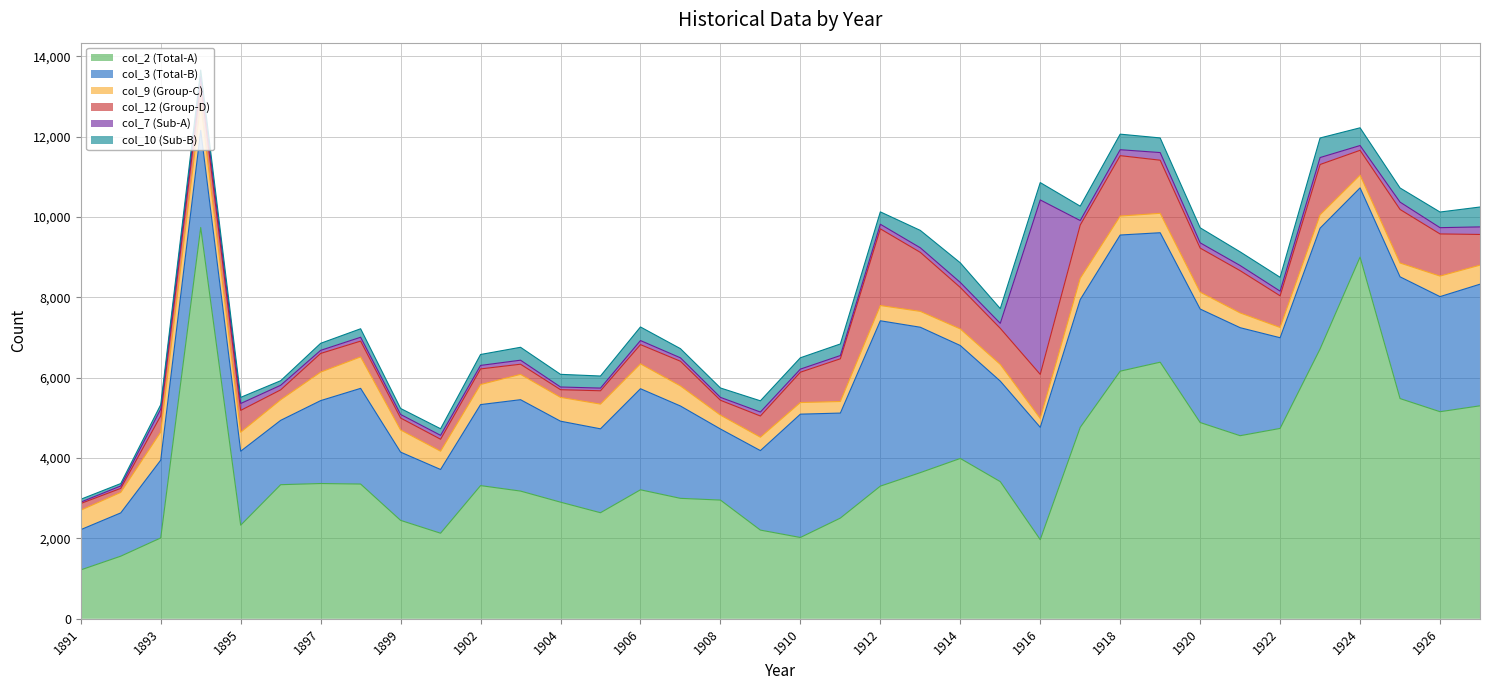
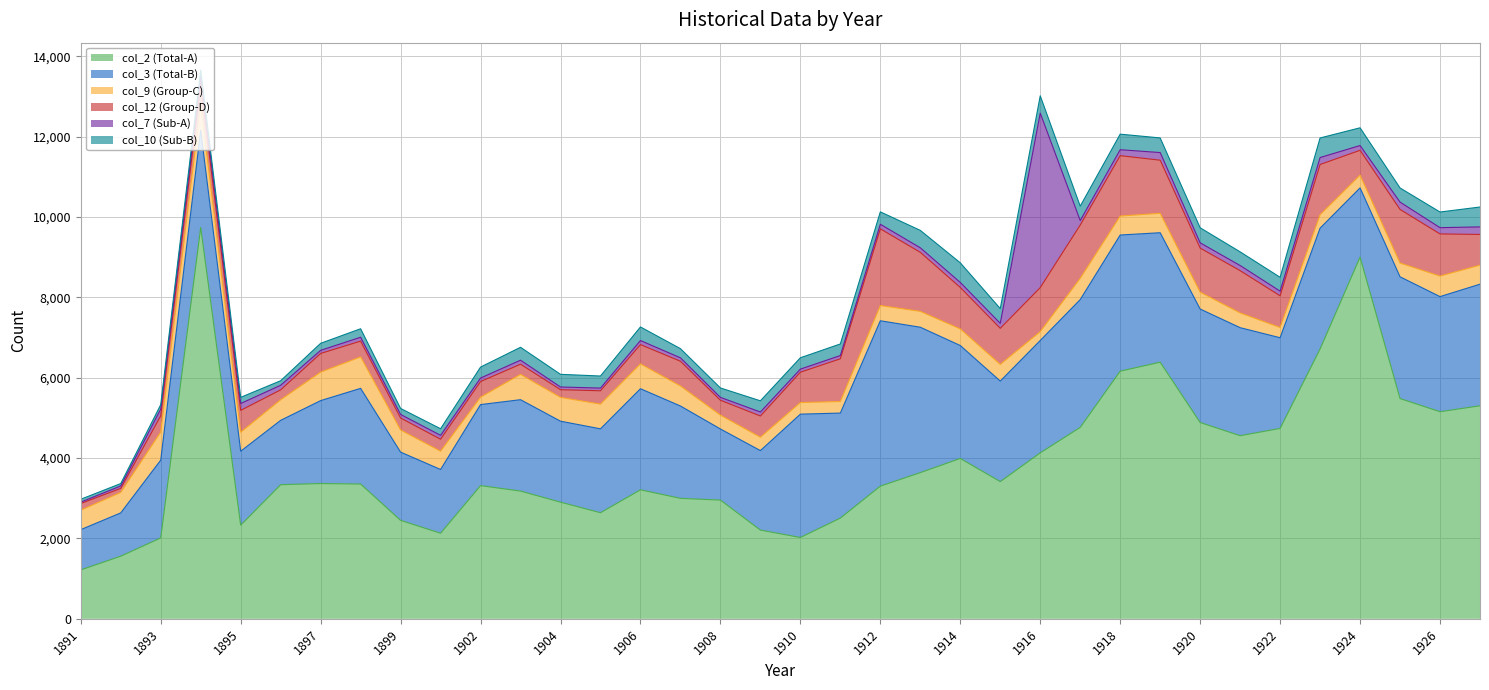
col_9 (Group-C), 1902: 500 -> 200
col_2 (Total-A), 1916: 2,000 -> 4,100
